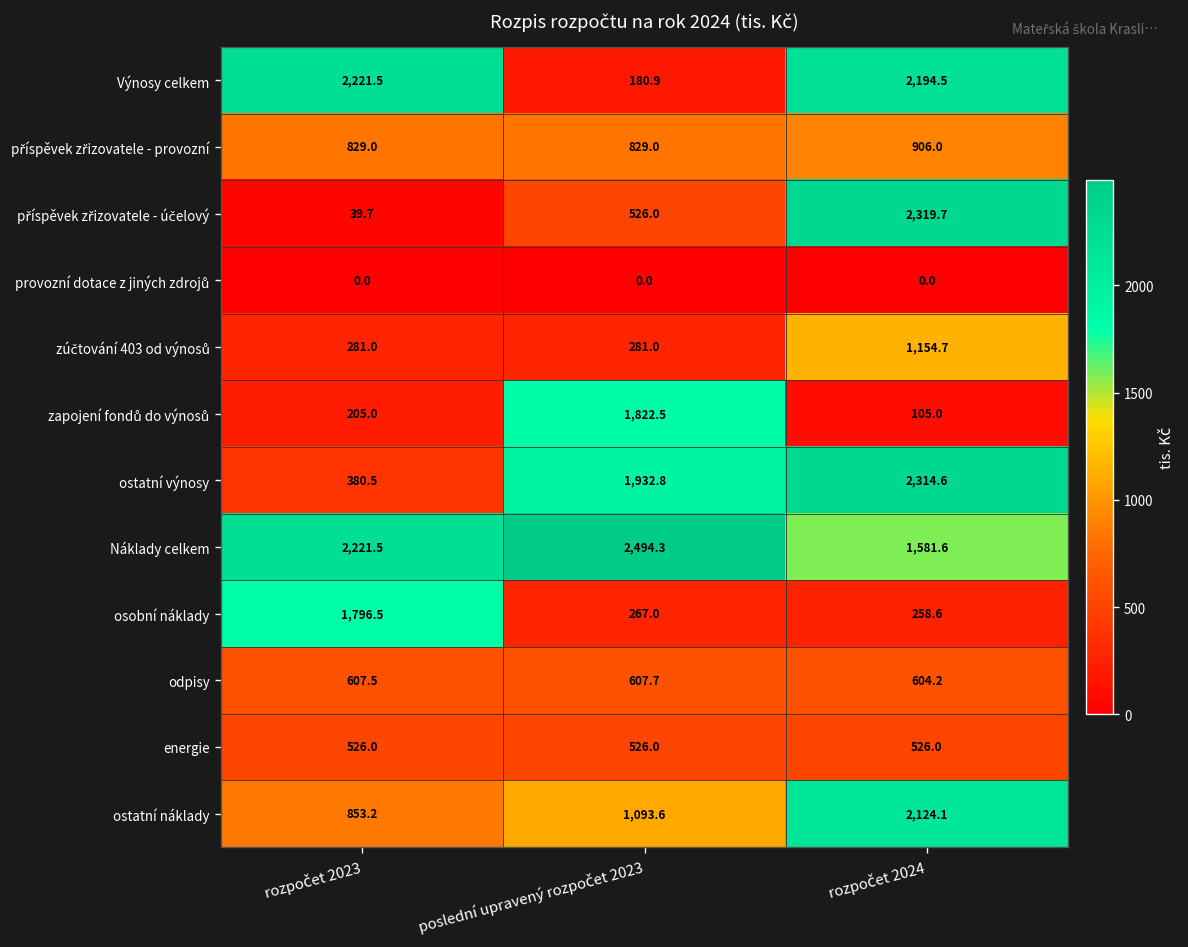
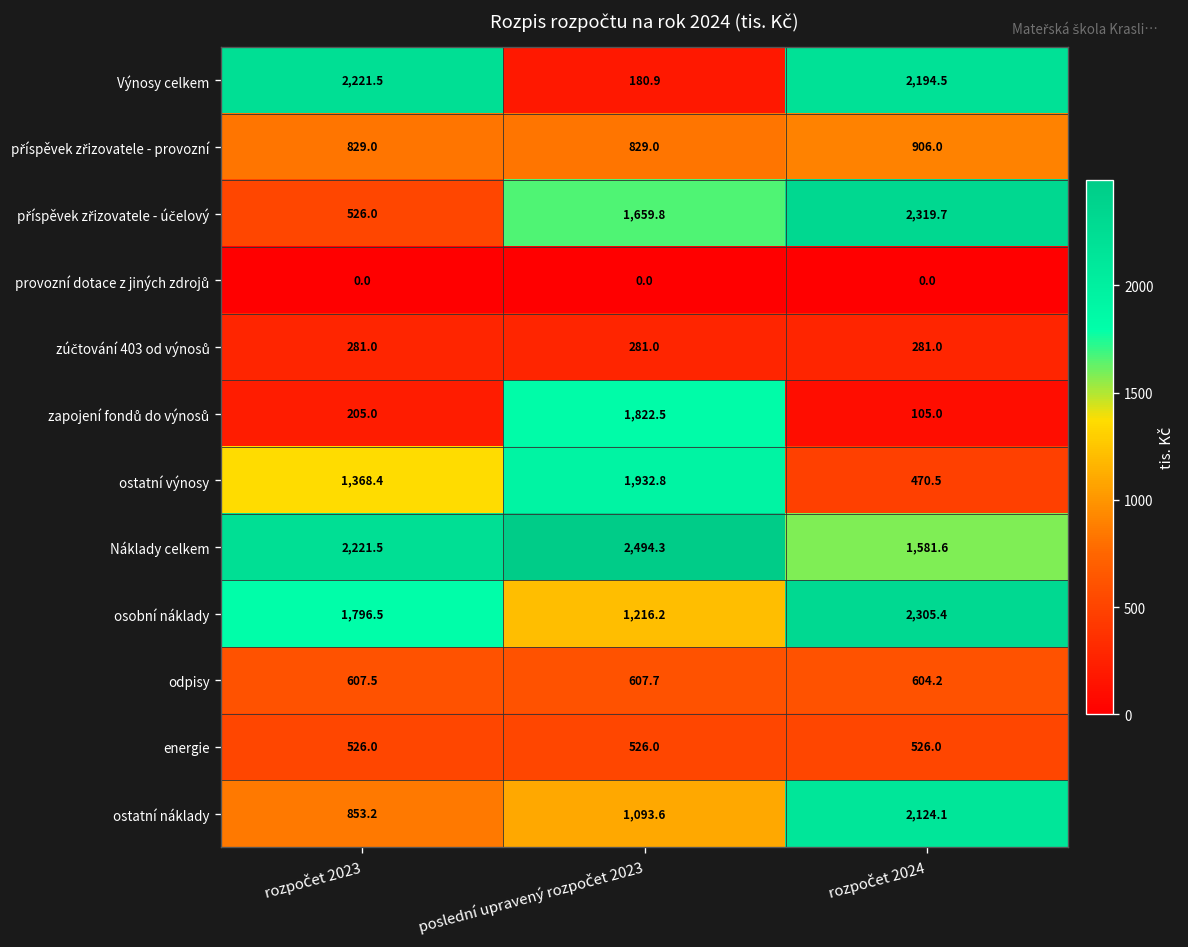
příspěvek zřizovatele - účelový, rozpočet 2023: 39.7 -> 526.0
příspěvek zřizovatele - účelový, poslední upravený rozpočet 2023: 526.0 -> 1,659.8
zúčtování 403 od výnosů, rozpočet 2024: 1,154.7 -> 281.0
ostatní výnosy, rozpočet 2023: 380.5 -> 1,368.4
ostatní výnosy, rozpočet 2024: 2,314.6 -> 470.5
osobní náklady, poslední upravený rozpočet 2023: 267.0 -> 1,216.2
osobní náklady, rozpočet 2024: 258.6 -> 2,305.4
